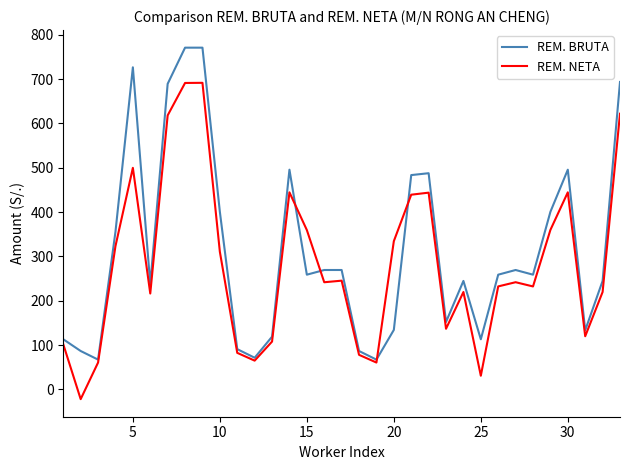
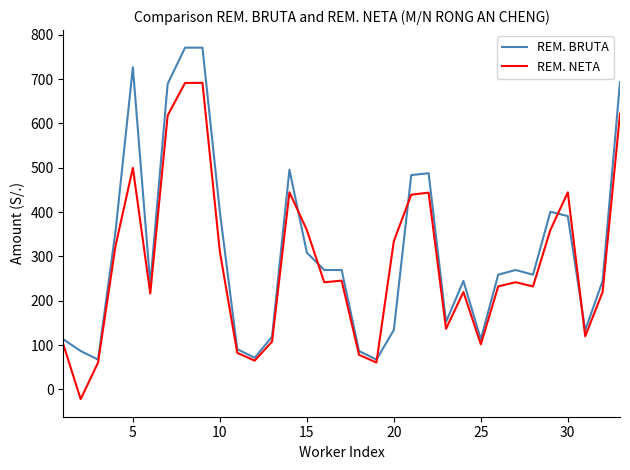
REM. BRUTA, 15: 260 -> 310
REM. NETA, 25: 30 -> 100
REM. BRUTA, 30: 500 -> 390
